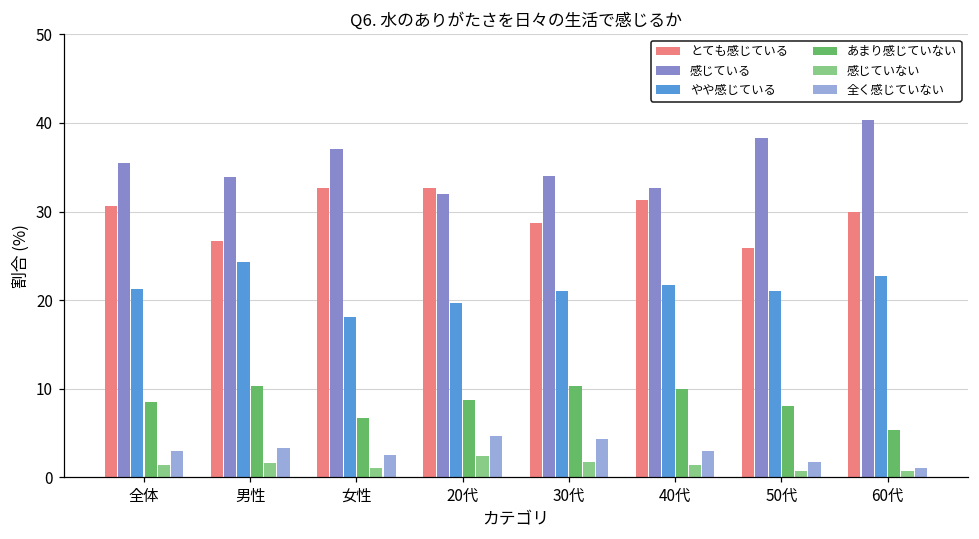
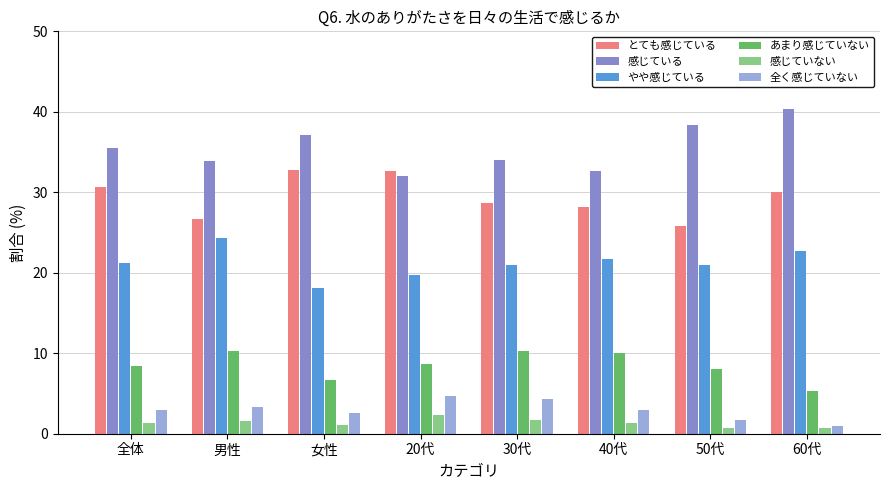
とても感じている, 40代: 31 -> 28
